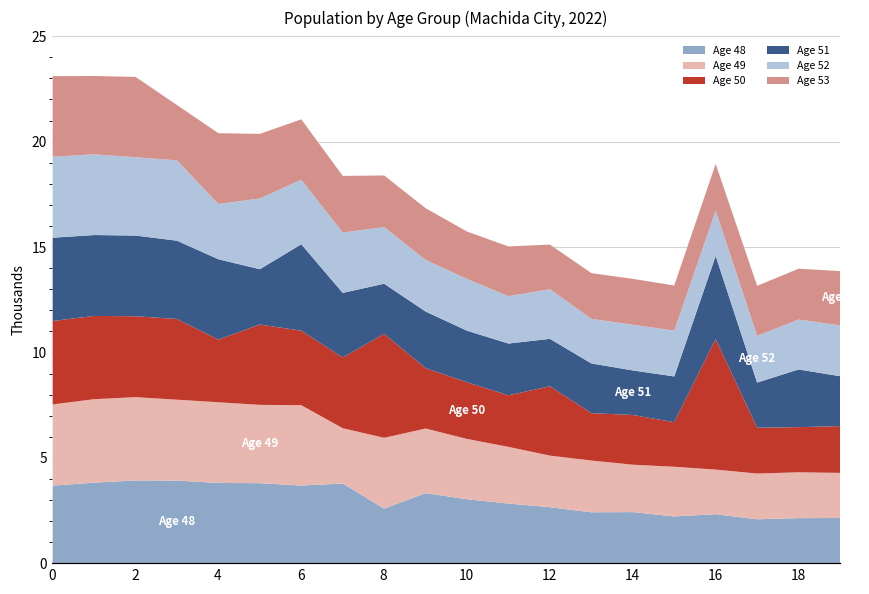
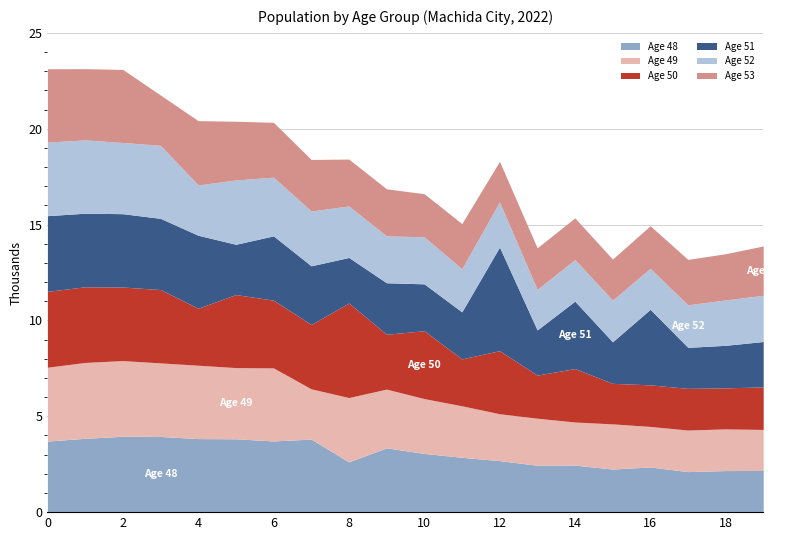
Age 51, 6: 4.1 -> 3.4
Age 50, 10: 2.7 -> 3.5
Age 51, 12: 2.2 -> 5.4
Age 50, 14: 2.4 -> 2.8
Age 51, 14: 2.1 -> 3.5
Age 50, 16: 6.2 -> 2.2
Age 51, 18: 2.7 -> 2.2
